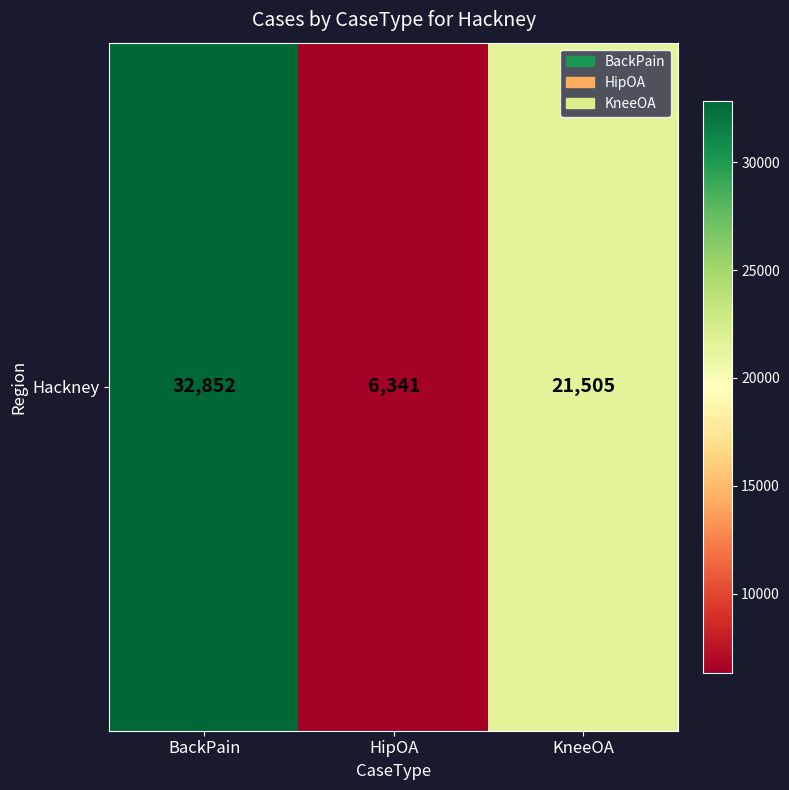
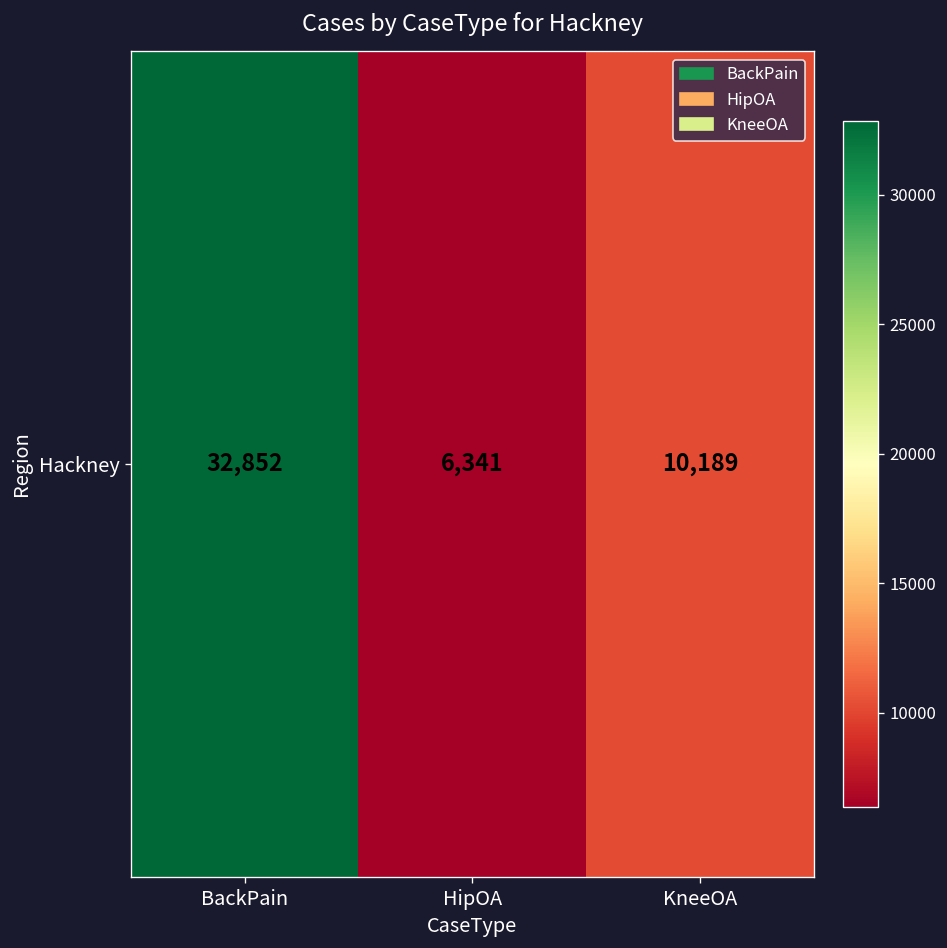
Hackney, KneeOA: 21,505 -> 10,189
